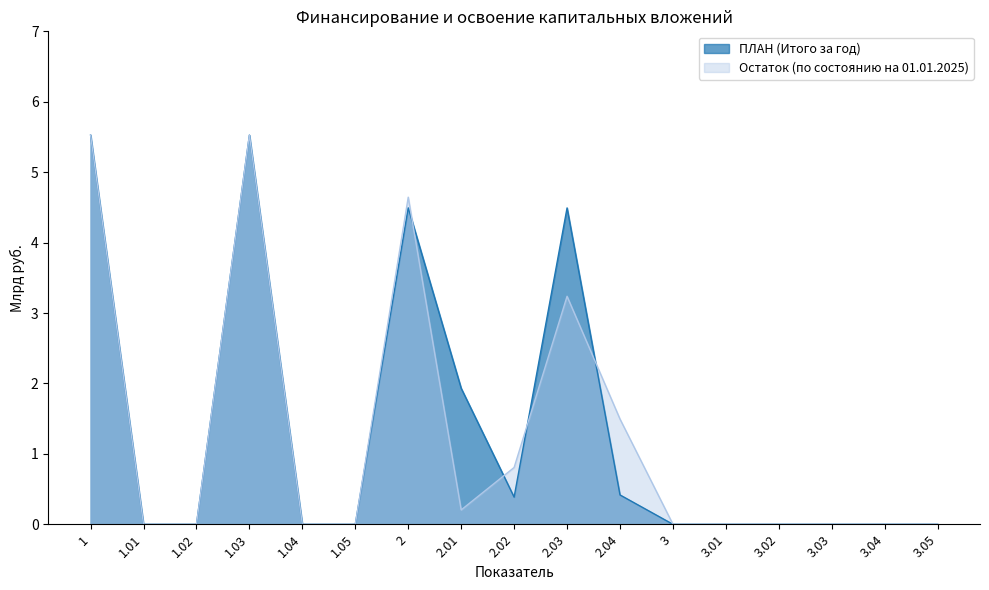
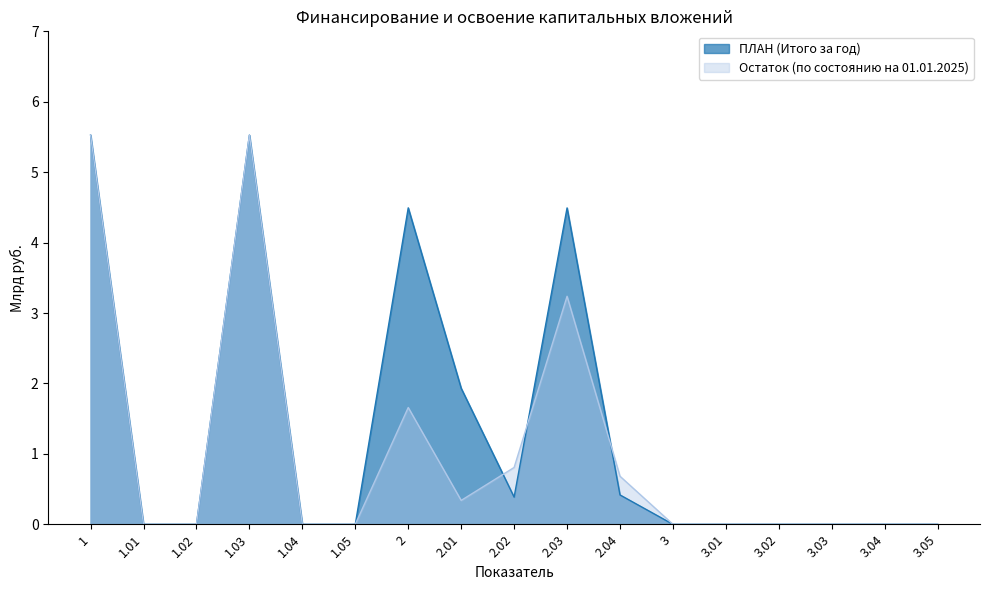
Остаток (по состоянию на 01.01.2025), 2: 4.6 -> 1.7
Остаток (по состоянию на 01.01.2025), 2.01: 0.2 -> 0.3
Остаток (по состоянию на 01.01.2025), 2.04: 1.5 -> 0.7
